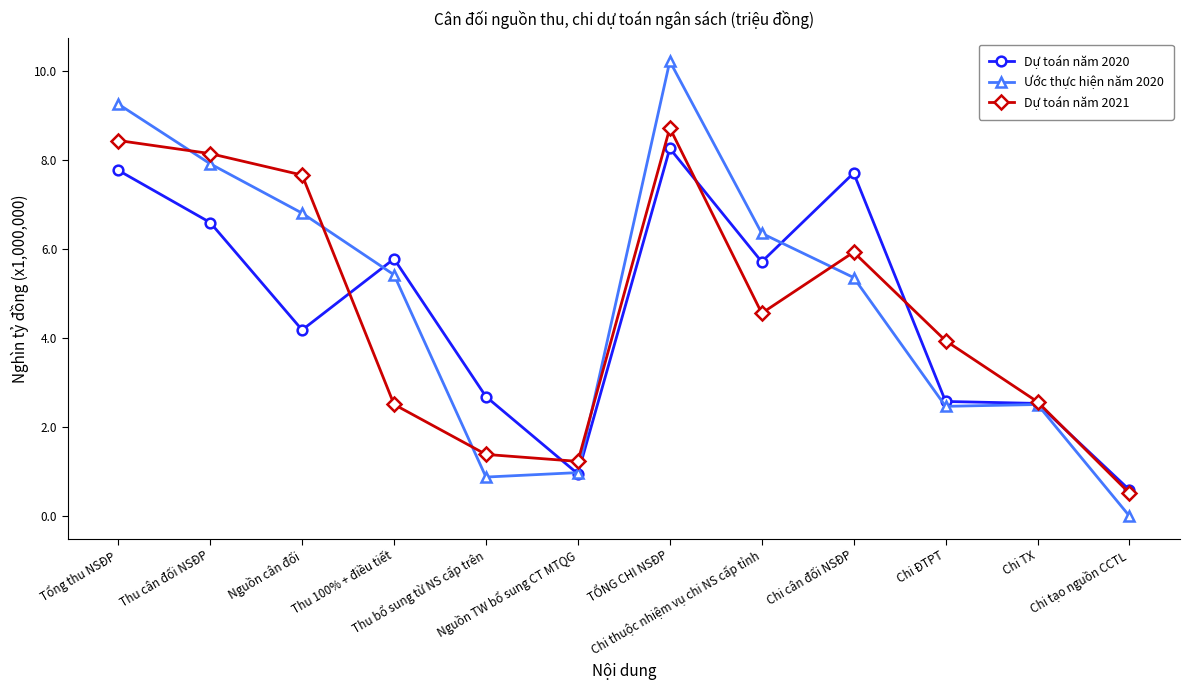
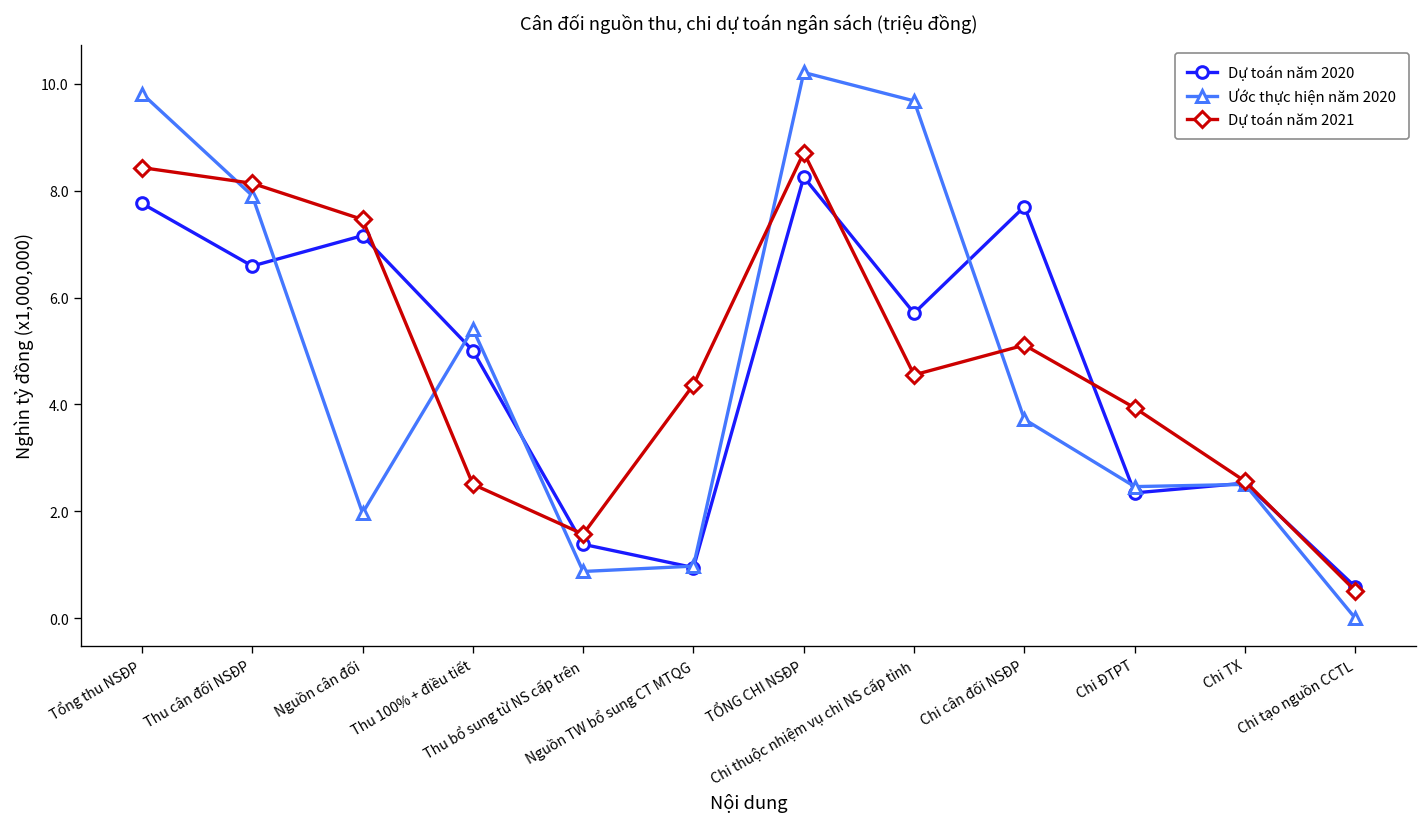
Ước thực hiện năm 2020, Tổng thu NSĐP: 9.2 -> 9.8
Dự toán năm 2020, Nguồn cân đối: 4.2 -> 7.2
Ước thực hiện năm 2020, Nguồn cân đối: 6.8 -> 2.0
Dự toán năm 2021, Nguồn cân đối: 7.7 -> 7.5
Dự toán năm 2020, Thu 100% + điều tiết: 5.8 -> 5.0
Dự toán năm 2020, Thu bổ sung từ NS cấp trên: 2.7 -> 1.4
Dự toán năm 2021, Thu bổ sung từ NS cấp trên: 1.4 -> 1.6
Dự toán năm 2021, Nguồn TW bổ sung CT MTQG: 1.2 -> 4.4
Ước thực hiện năm 2020, Chi thuộc nhiệm vụ chi NS cấp tỉnh: 6.3 -> 9.7
Ước thực hiện năm 2020, Chi cân đối NSĐP: 5.4 -> 3.7
Dự toán năm 2021, Chi cân đối NSĐP: 5.9 -> 5.1
Dự toán năm 2020, Chi ĐTPT: 2.6 -> 2.3
